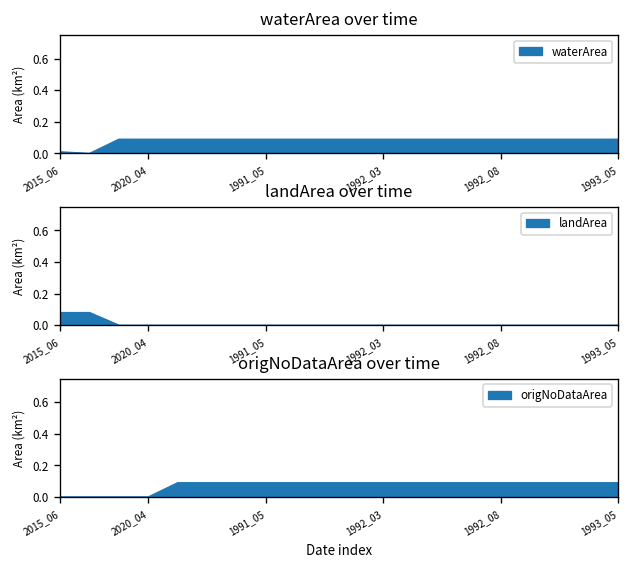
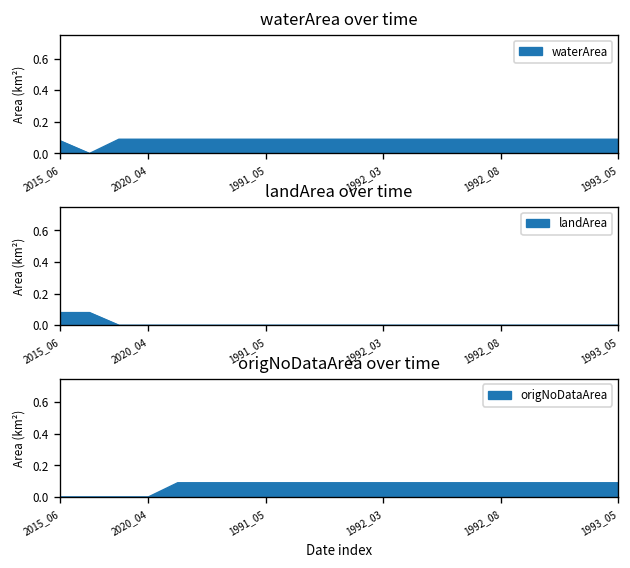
waterArea over time, 2015_06: 0.01 -> 0.08
